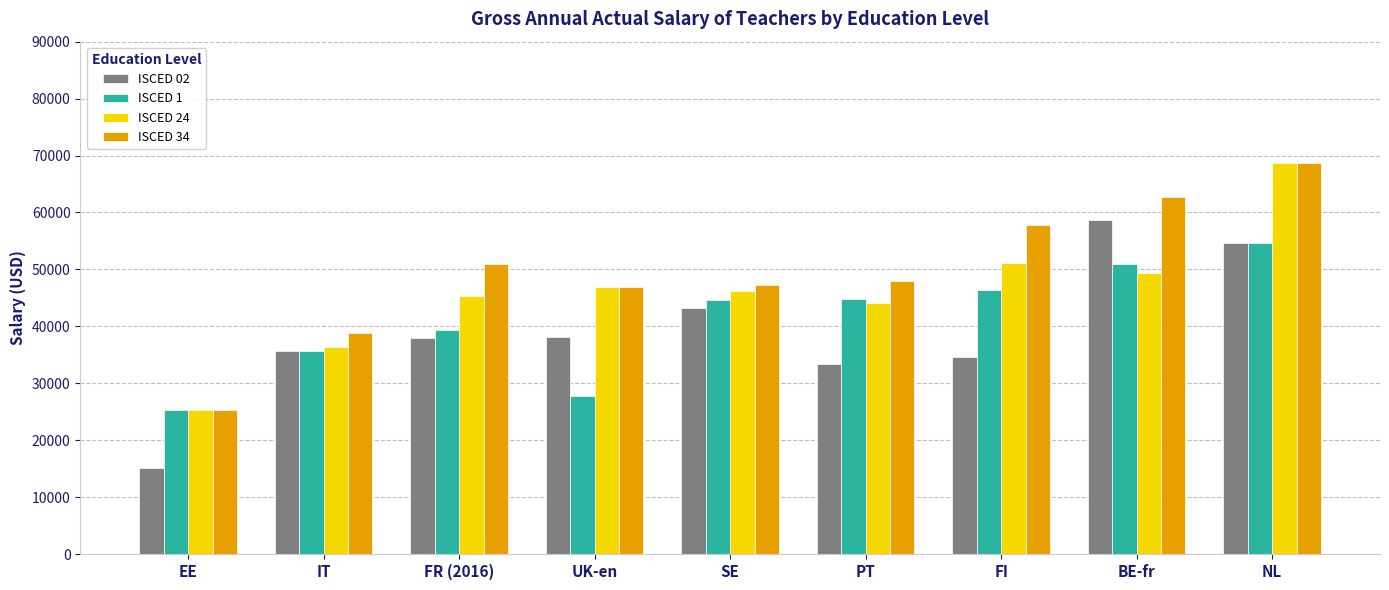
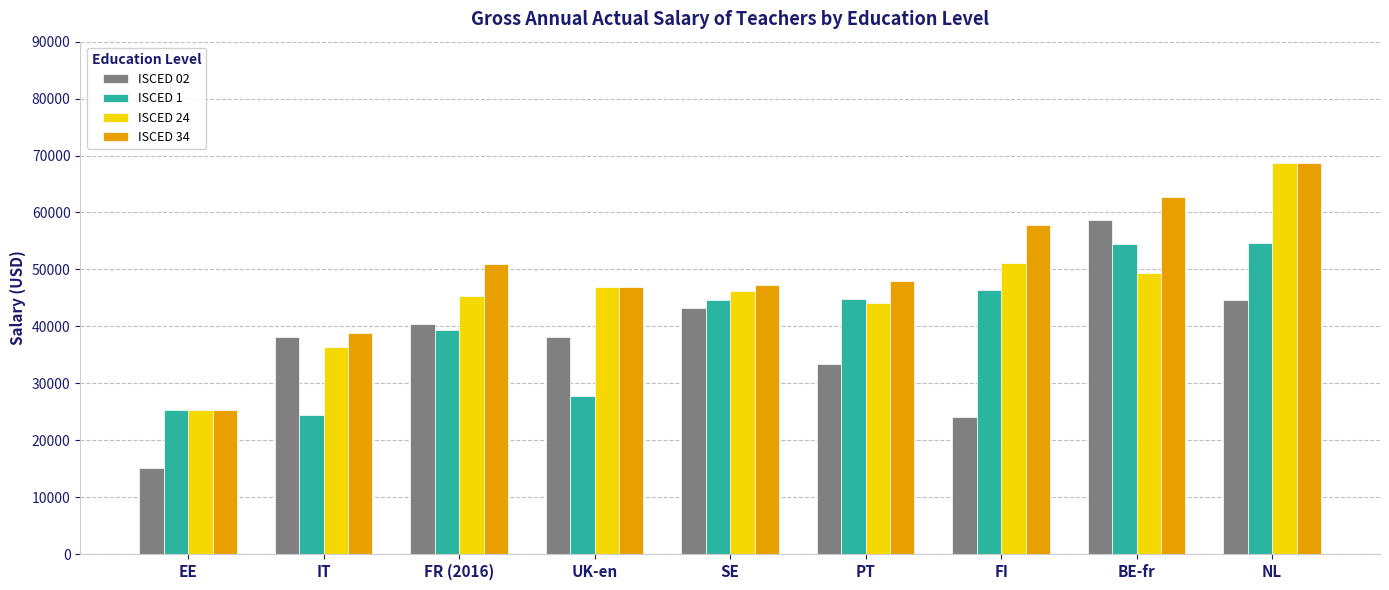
ISCED 02, IT: 36000 -> 38000
ISCED 1, IT: 36000 -> 24000
ISCED 02, FR (2016): 38000 -> 40000
ISCED 02, FI: 35000 -> 24000
ISCED 1, BE-fr: 51000 -> 54000
ISCED 02, NL: 55000 -> 45000
